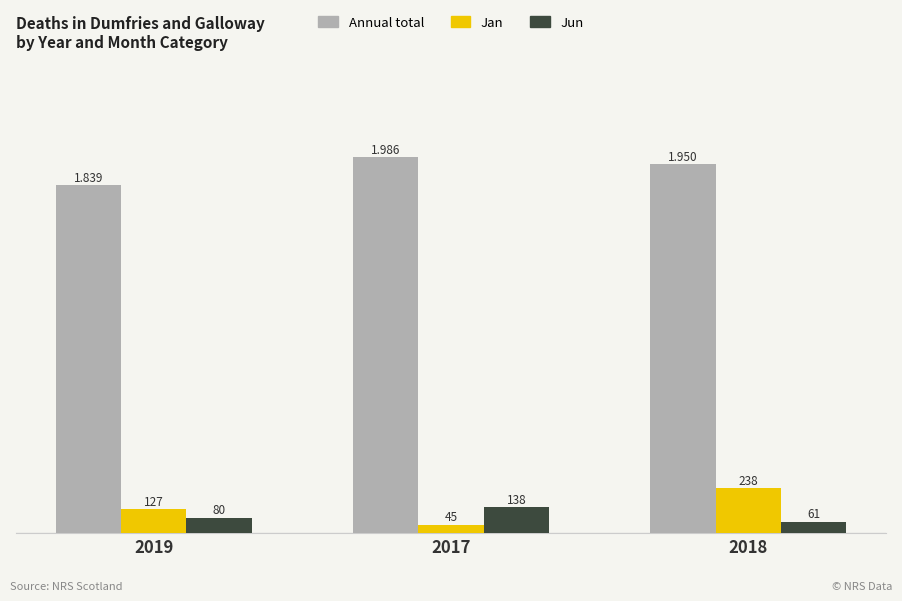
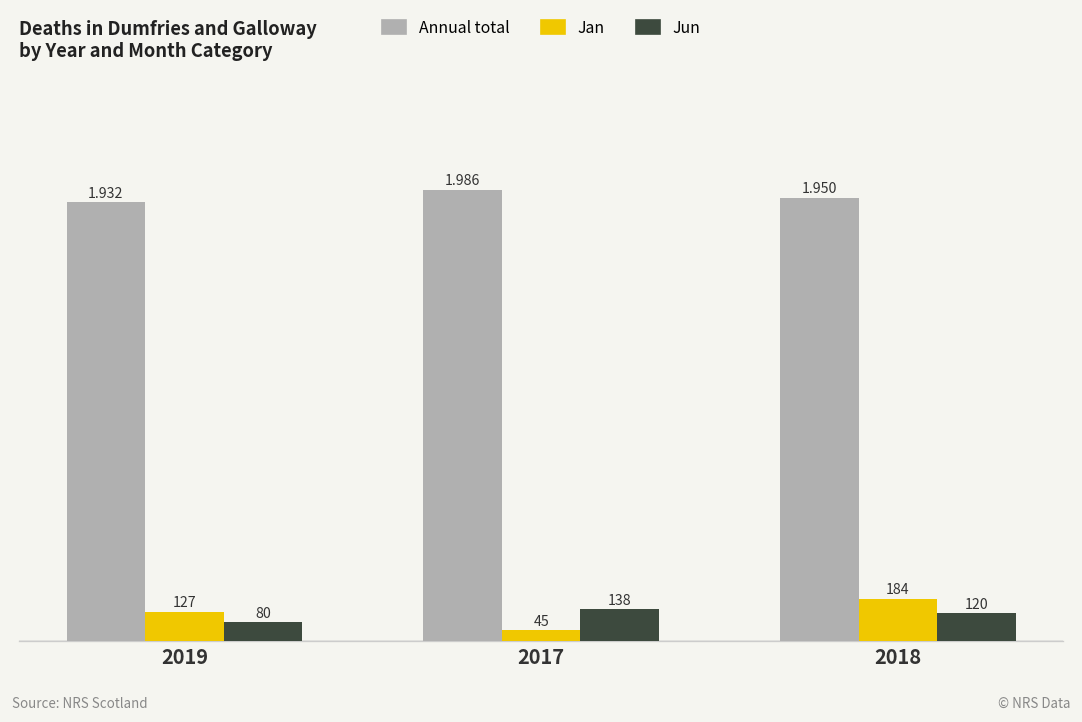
Annual total, 2019: 1.839 -> 1.932
Jan, 2018: 238 -> 184
Jun, 2018: 61 -> 120
